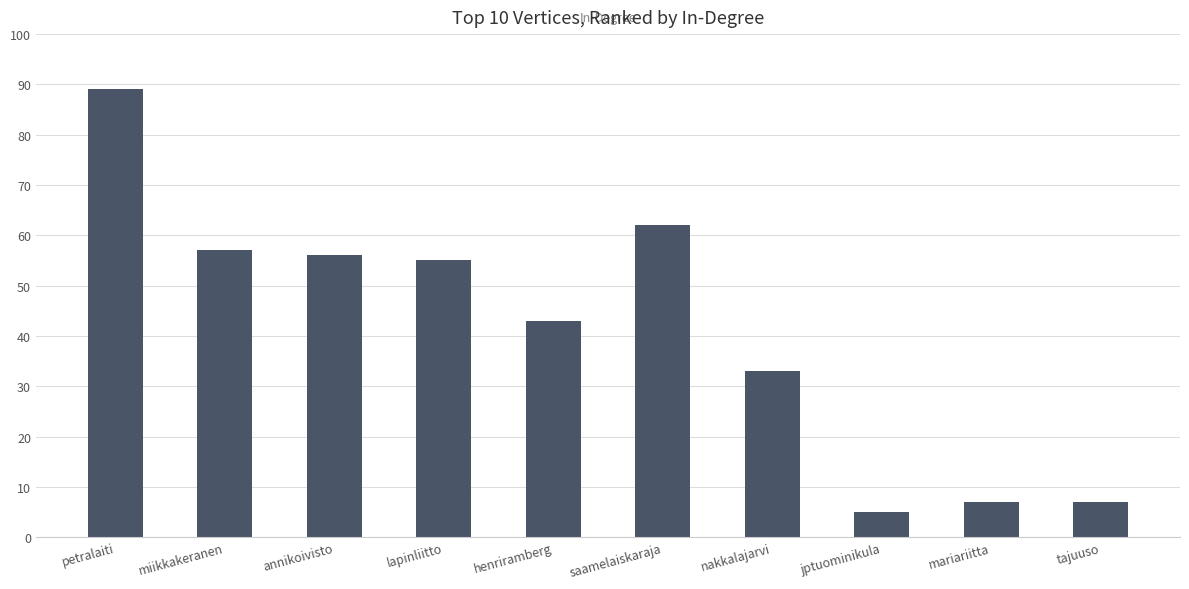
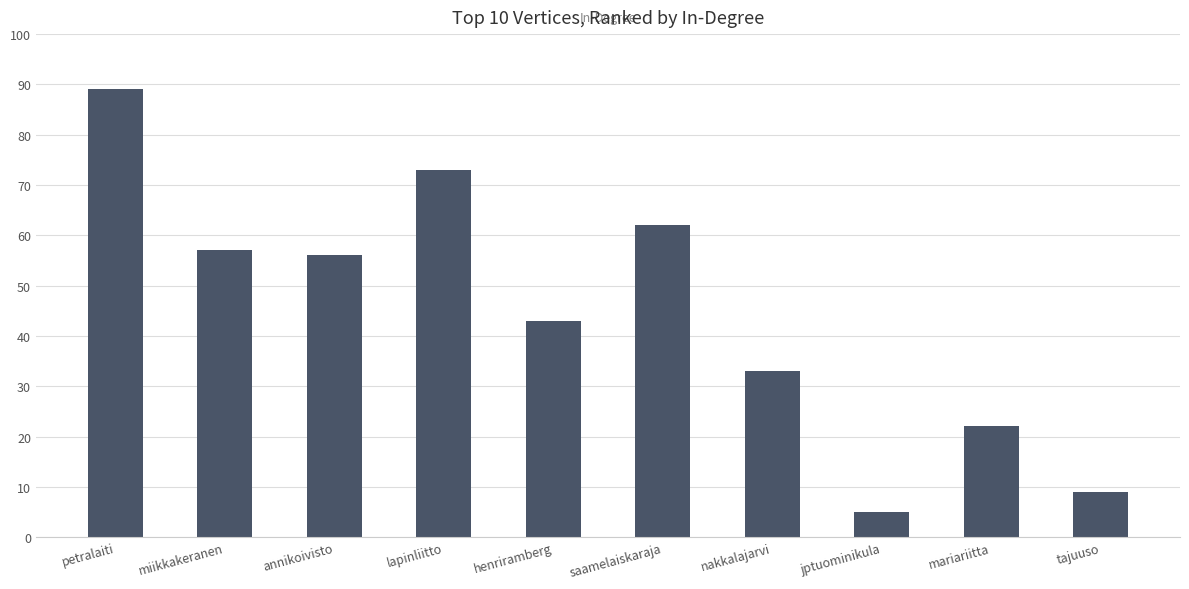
lapinliitto: 55 -> 73
mariariitta: 7 -> 22
tajuuso: 7 -> 9
